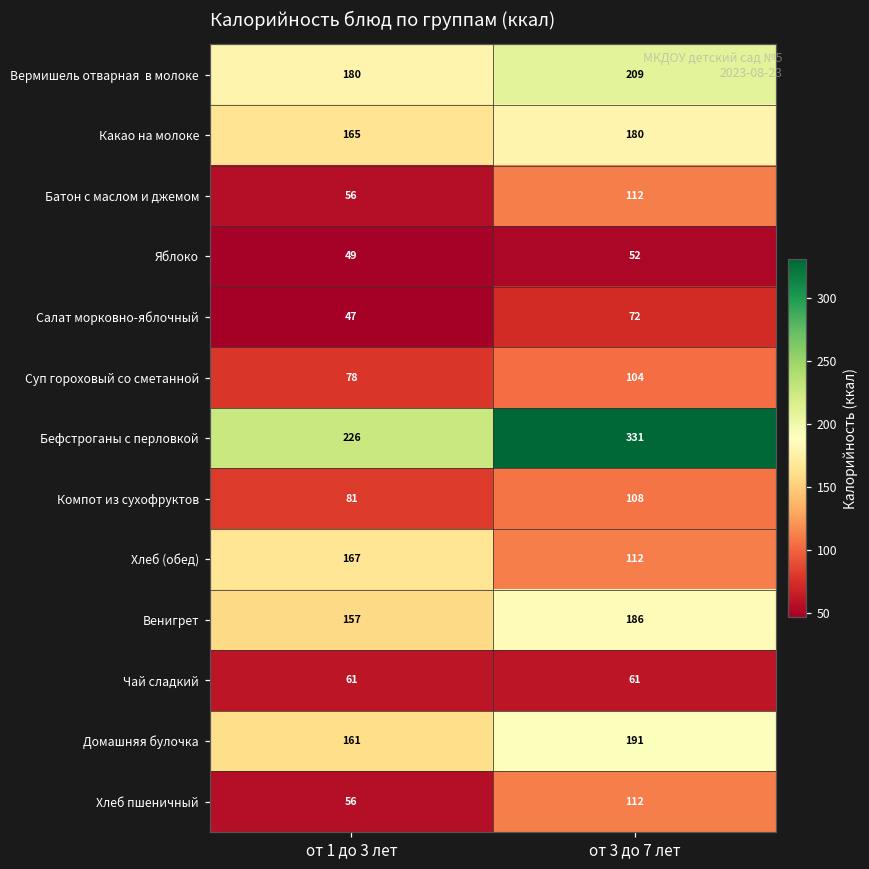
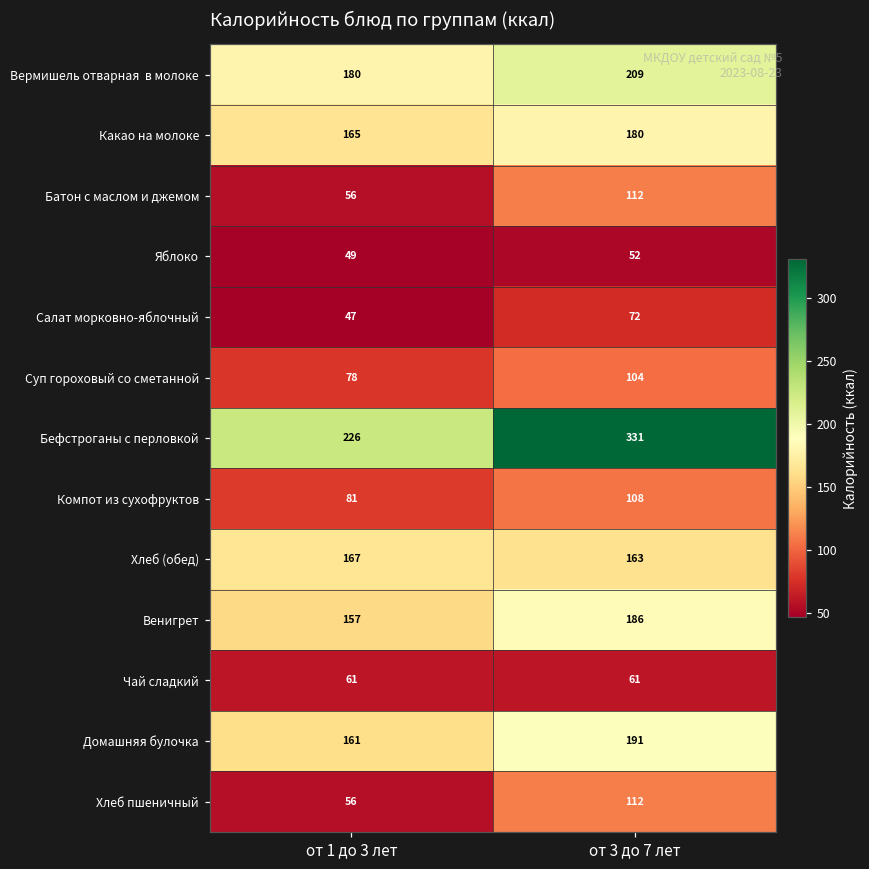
Хлеб (обед), от 3 до 7 лет: 112 -> 163
